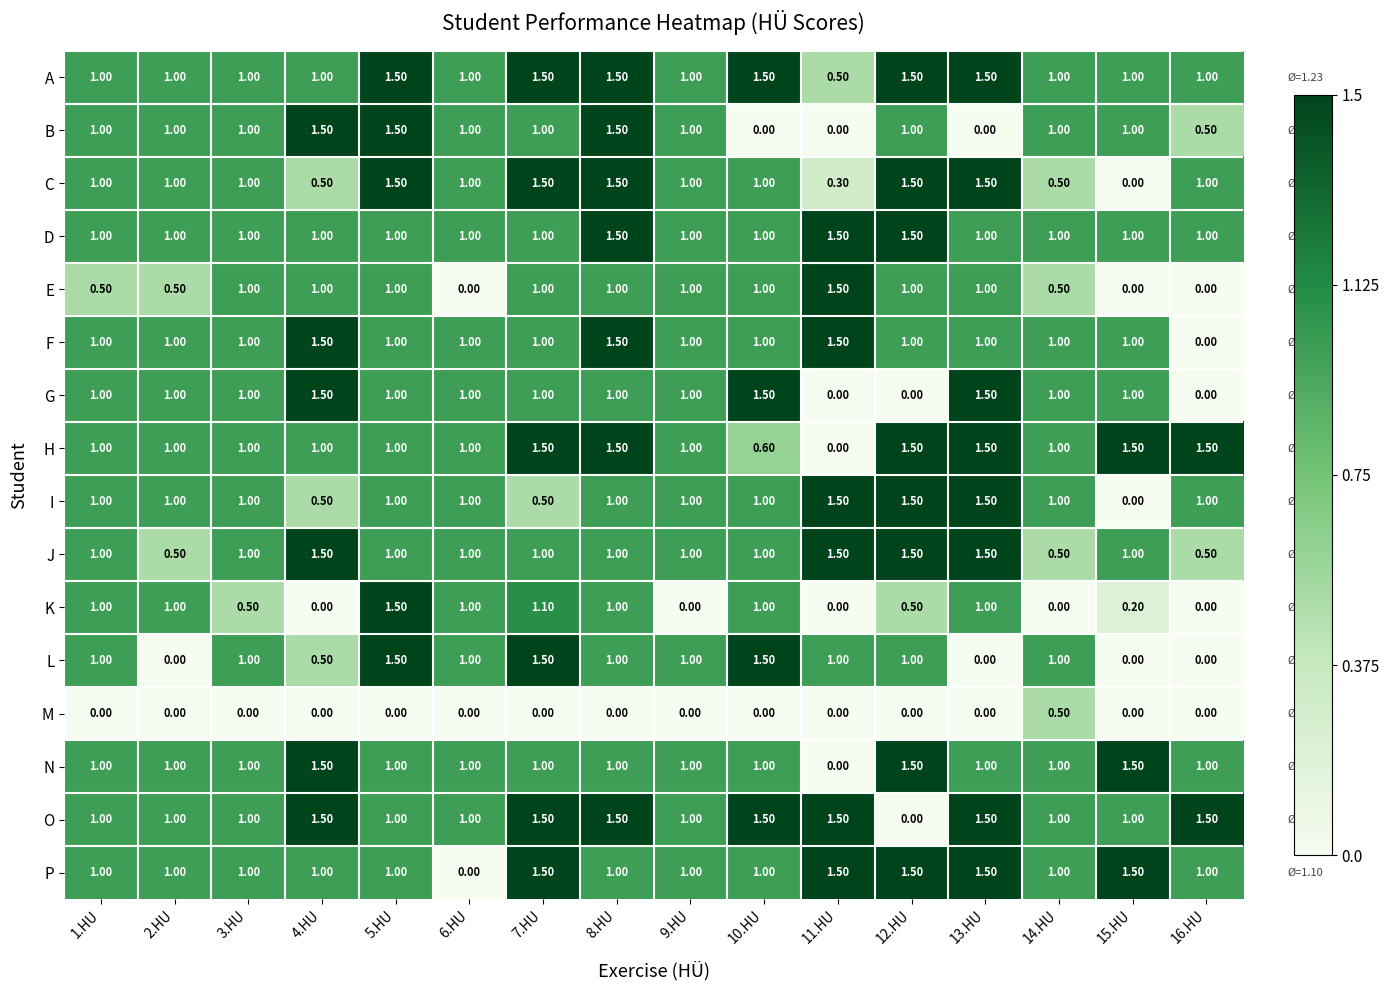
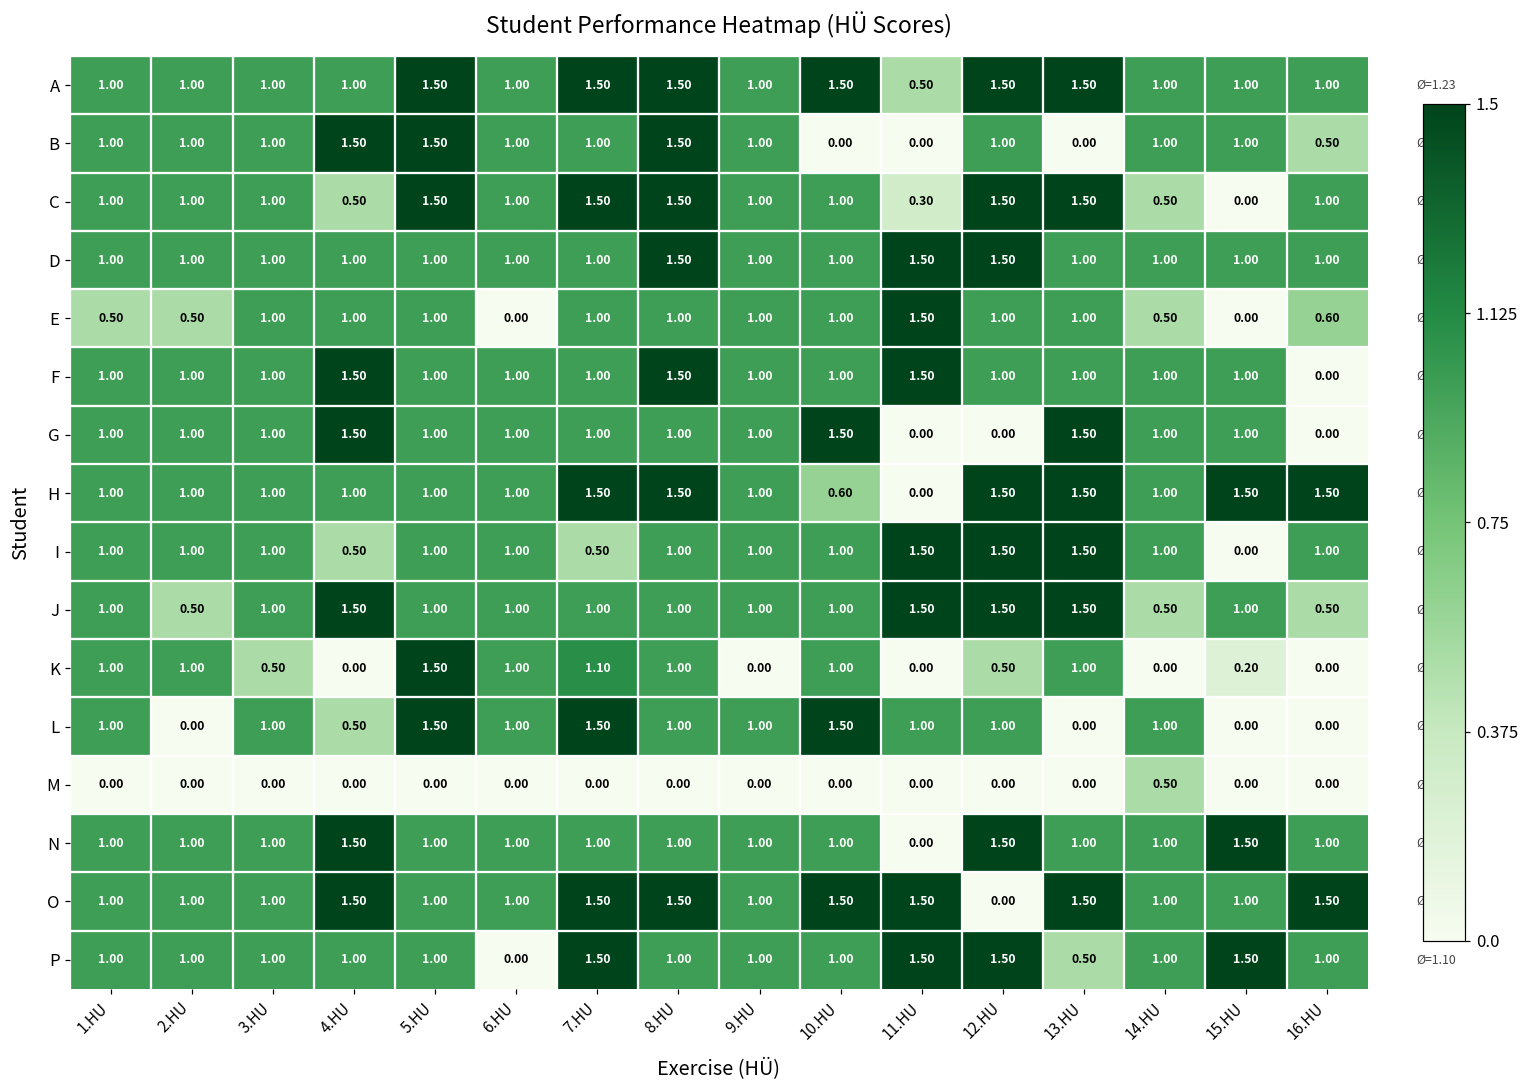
E, 16.HU: 0.00 -> 0.60
P, 13.HU: 1.50 -> 0.50
